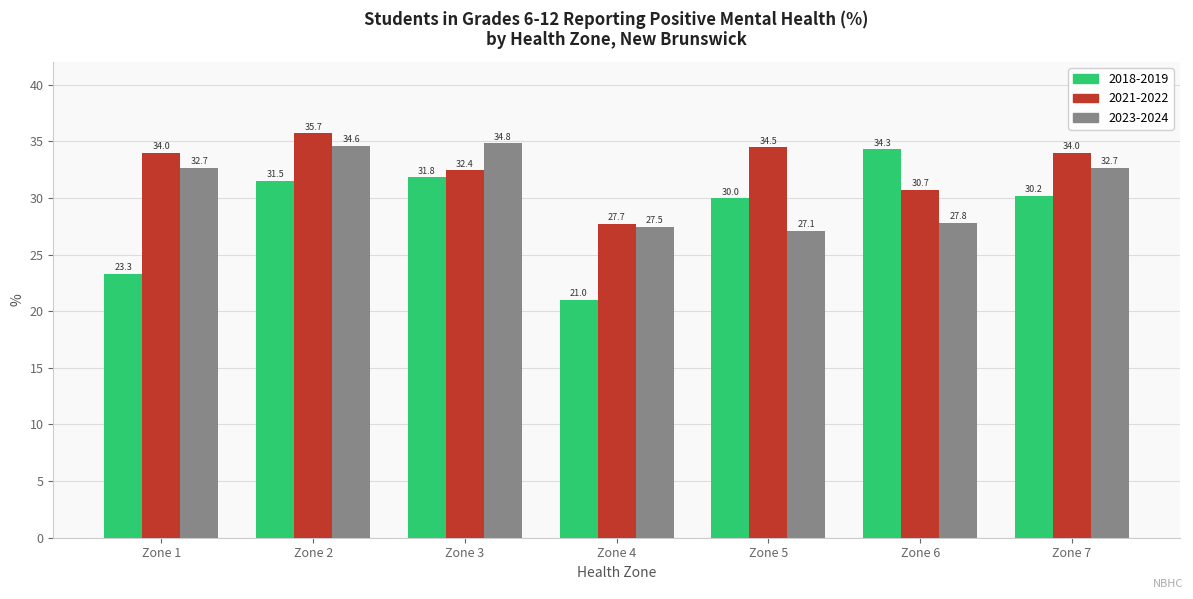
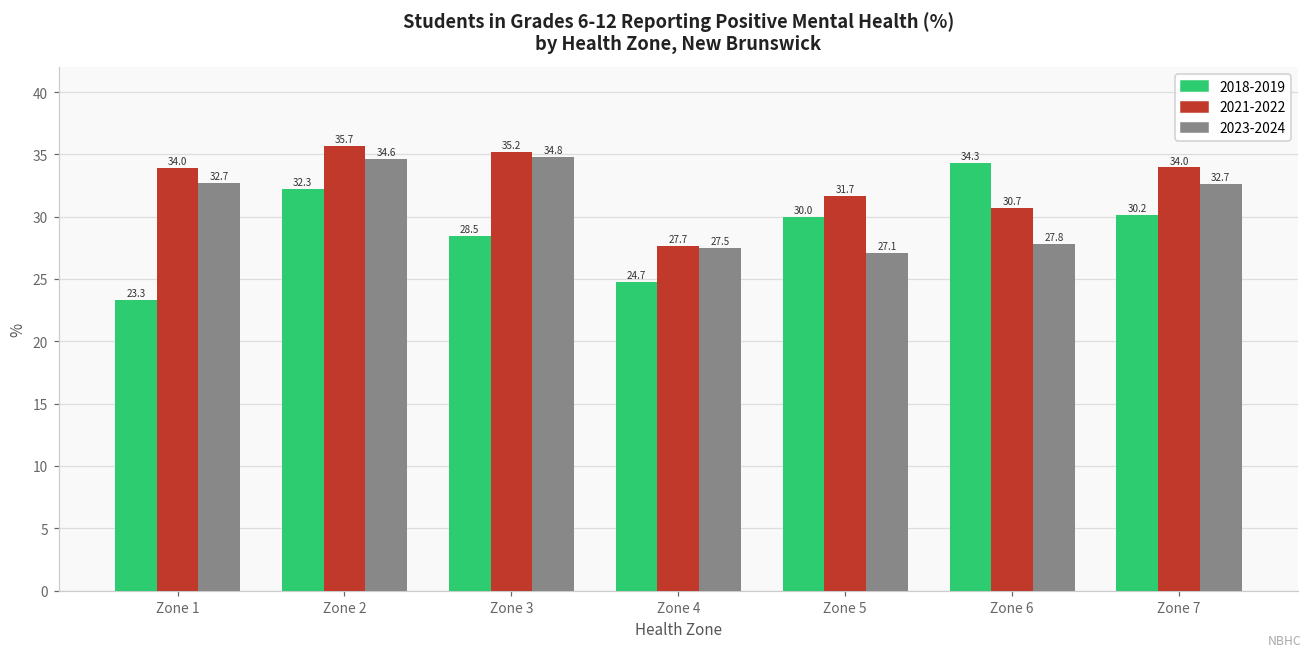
2018-2019, Zone 2: 31.5 -> 32.3
2018-2019, Zone 3: 31.8 -> 28.5
2021-2022, Zone 3: 32.4 -> 35.2
2018-2019, Zone 4: 21.0 -> 24.7
2021-2022, Zone 5: 34.5 -> 31.7
